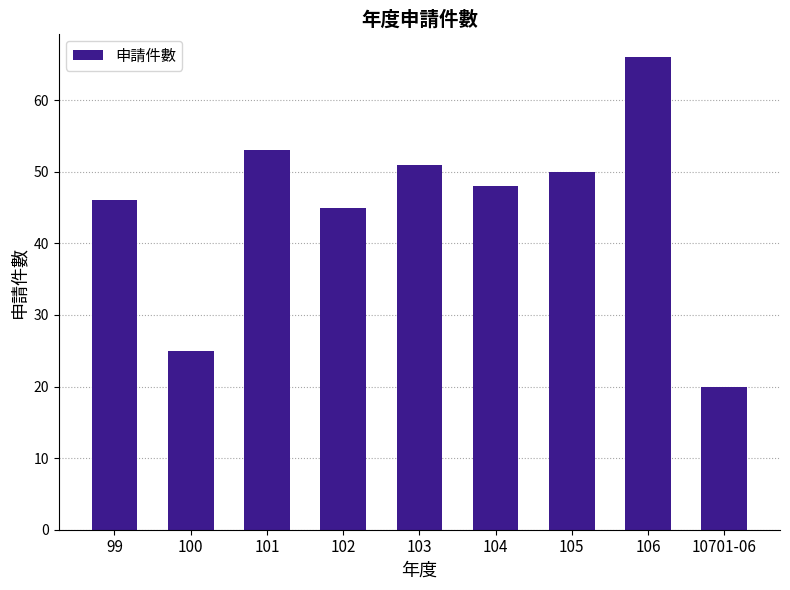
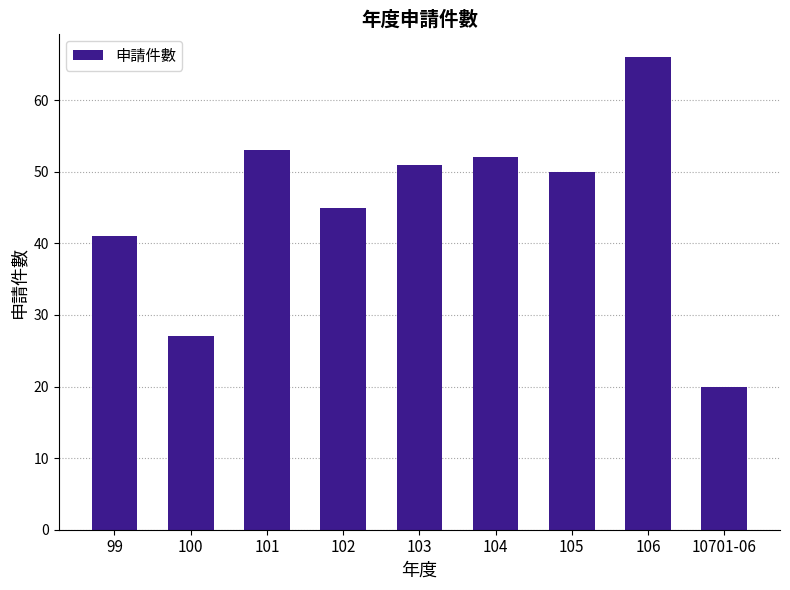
99: 46 -> 41
100: 25 -> 27
104: 48 -> 52
